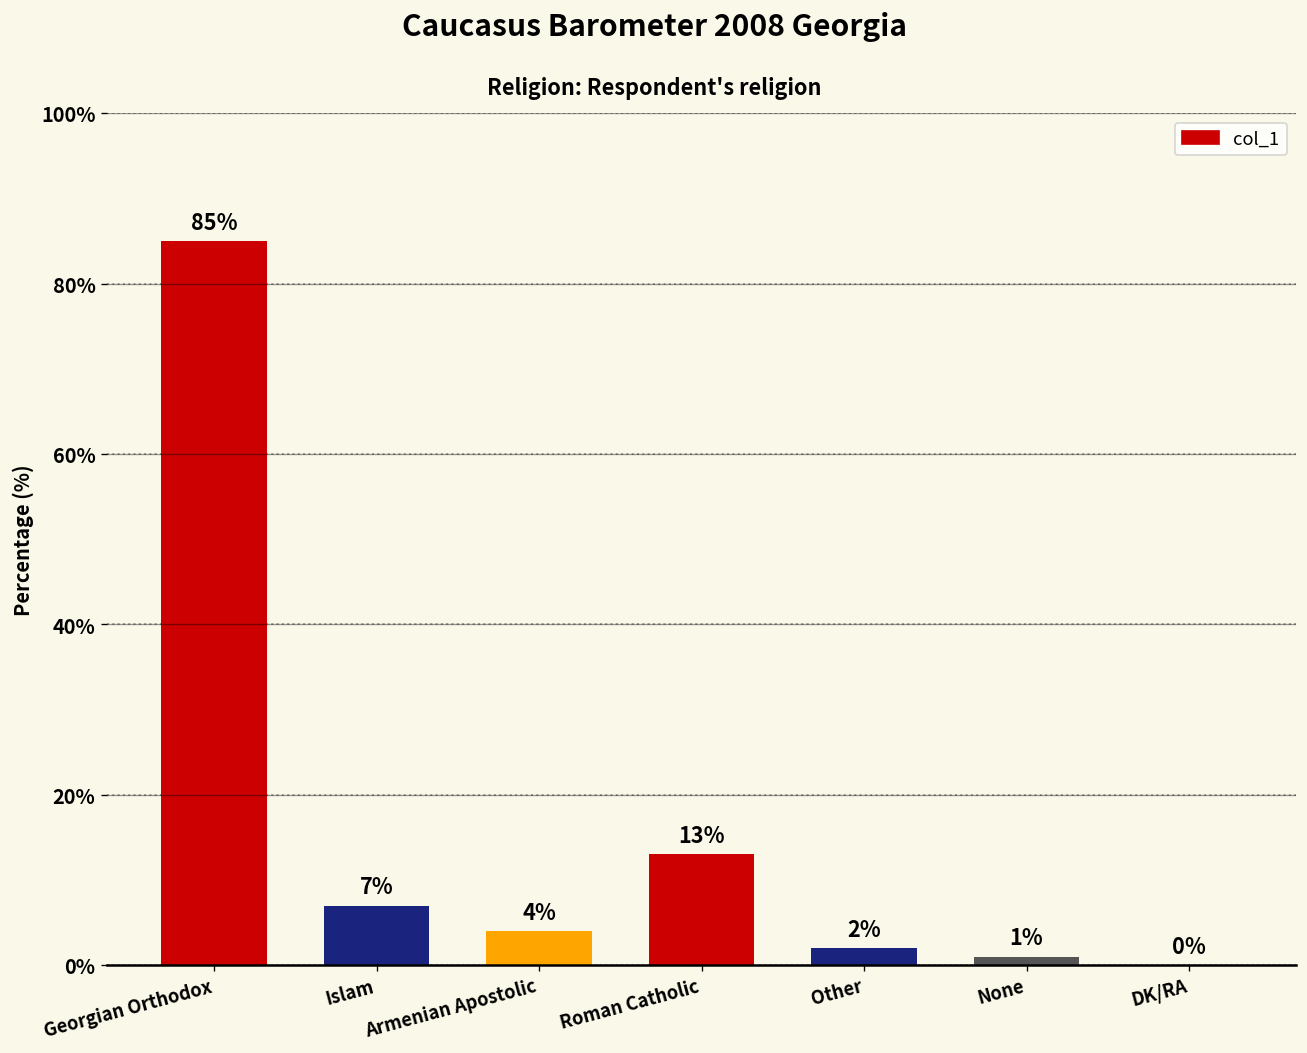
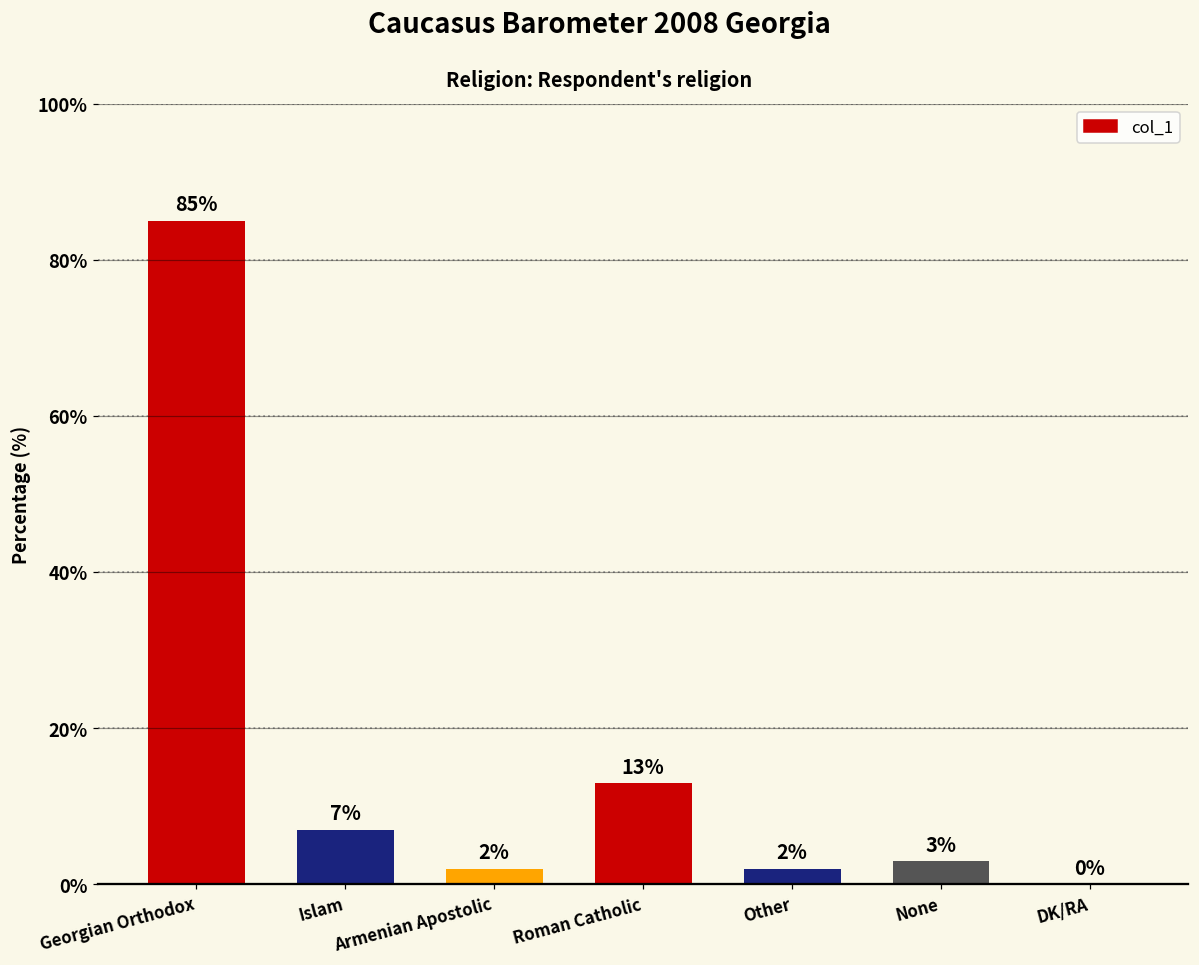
Armenian Apostolic: 4% -> 2%
None: 1% -> 3%
